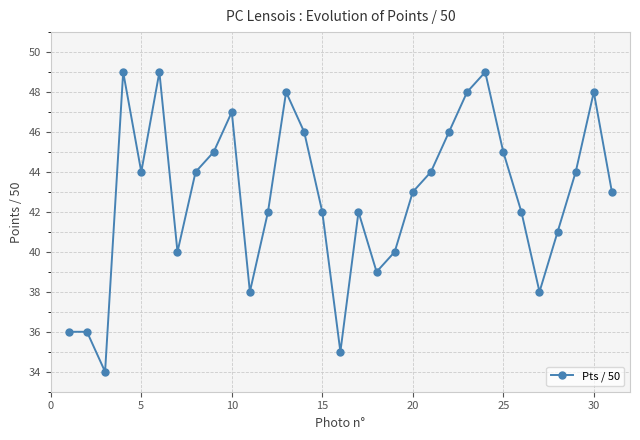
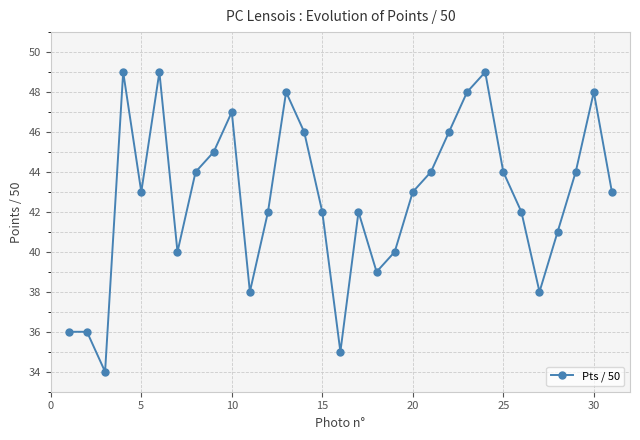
5: 44 -> 43
25: 45 -> 44
